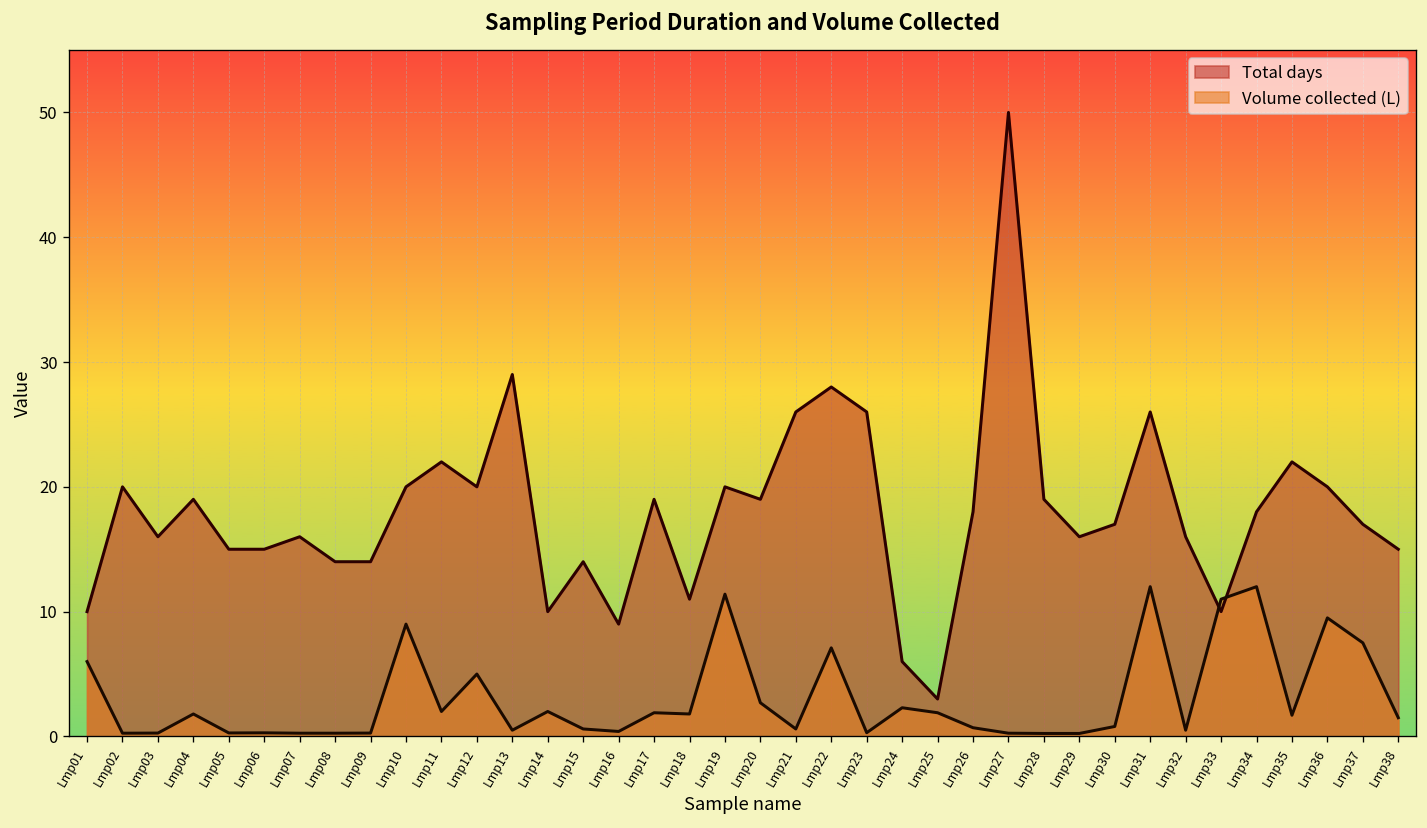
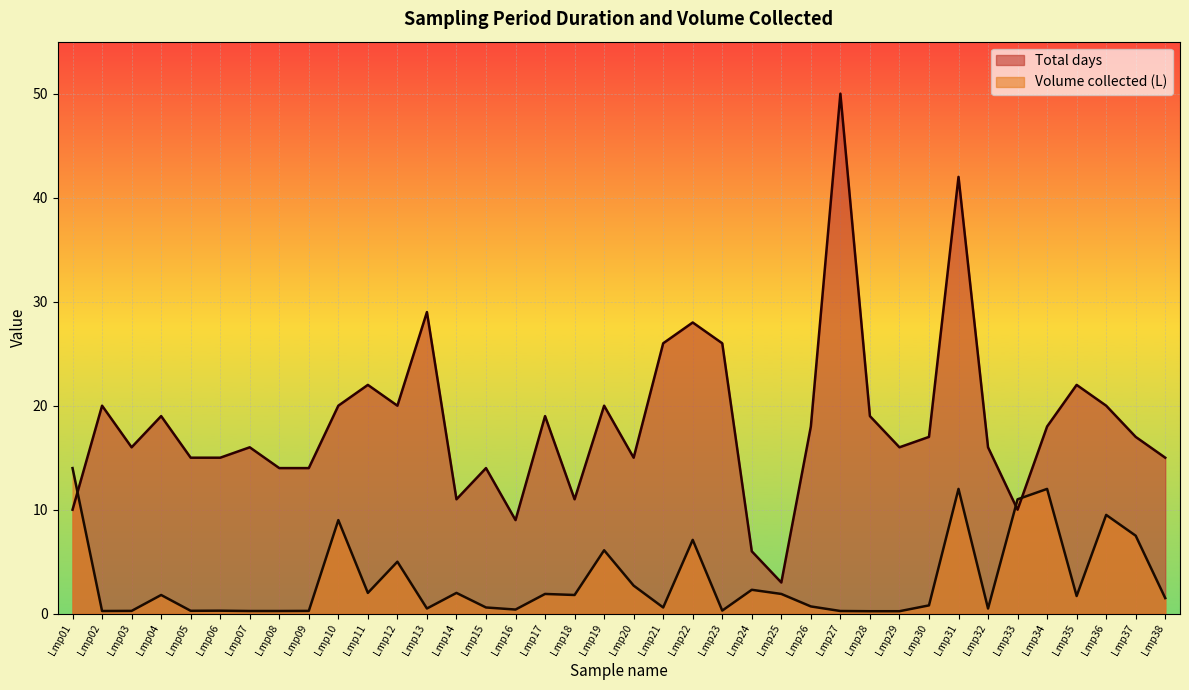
Volume collected (L), Lmp01: 6 -> 14
Total days, Lmp14: 10 -> 11
Volume collected (L), Lmp19: 11.4 -> 6.1
Total days, Lmp20: 19 -> 15
Total days, Lmp31: 26 -> 42
